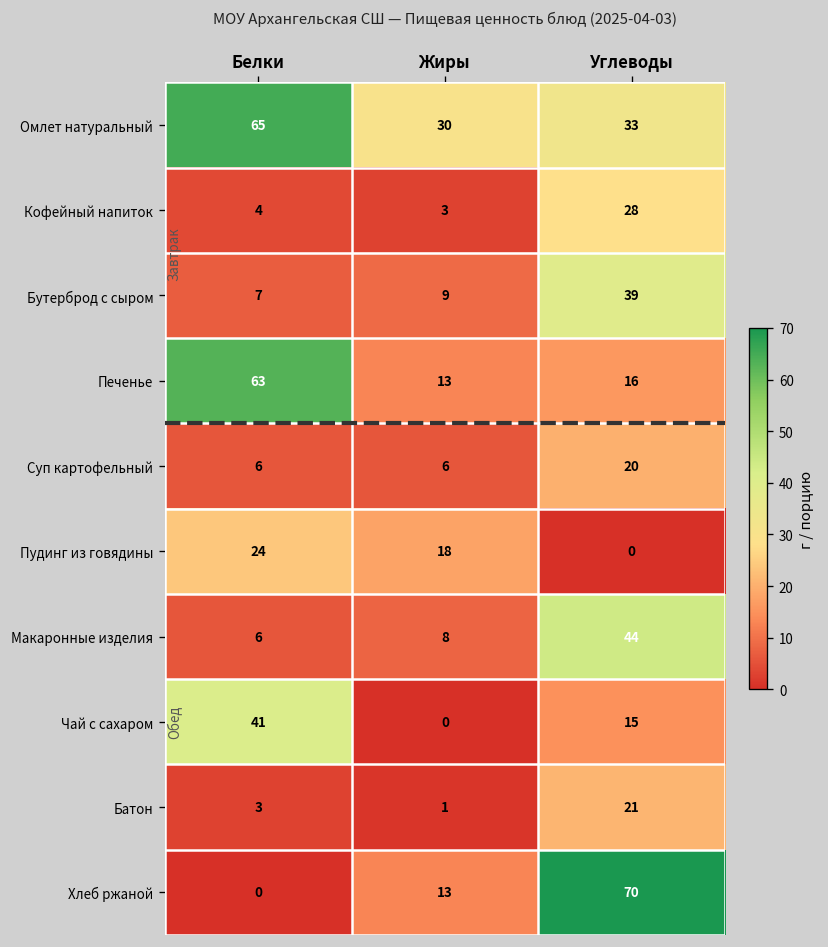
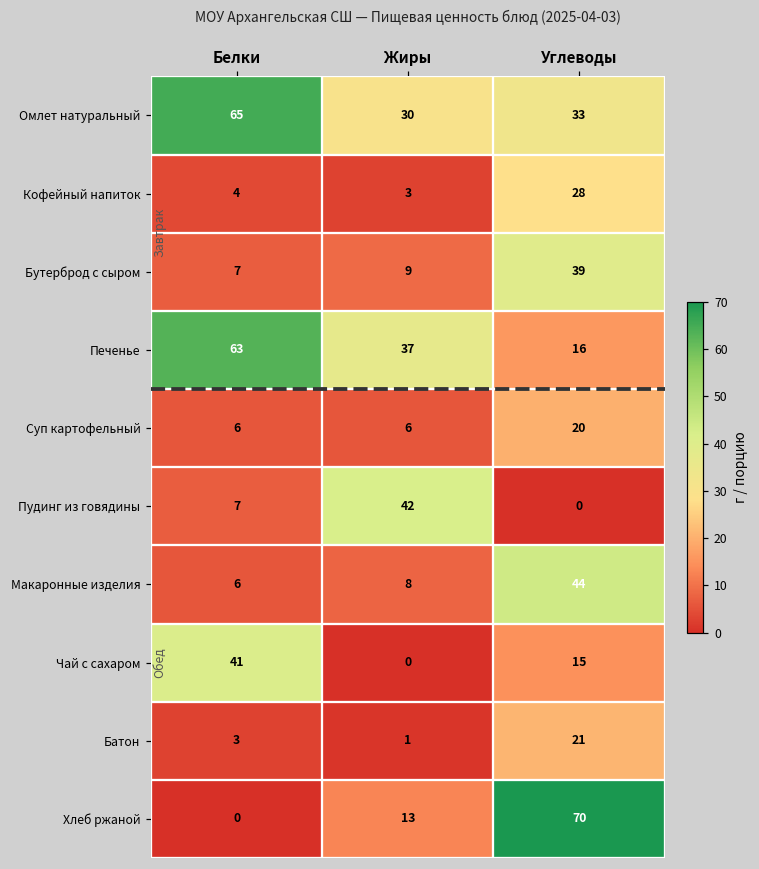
Печенье, Жиры: 13 -> 37
Пудинг из говядины, Белки: 24 -> 7
Пудинг из говядины, Жиры: 18 -> 42
